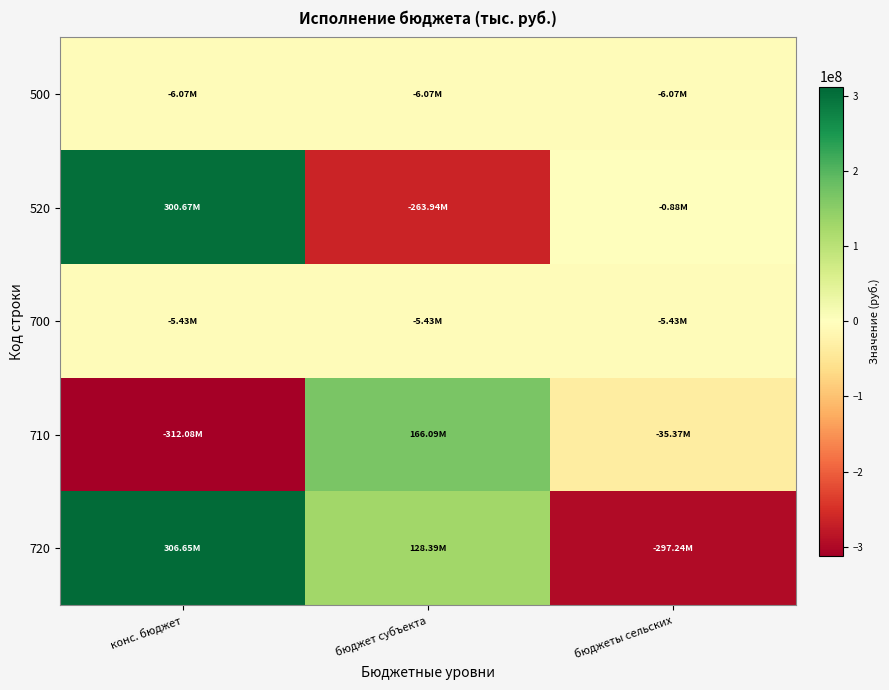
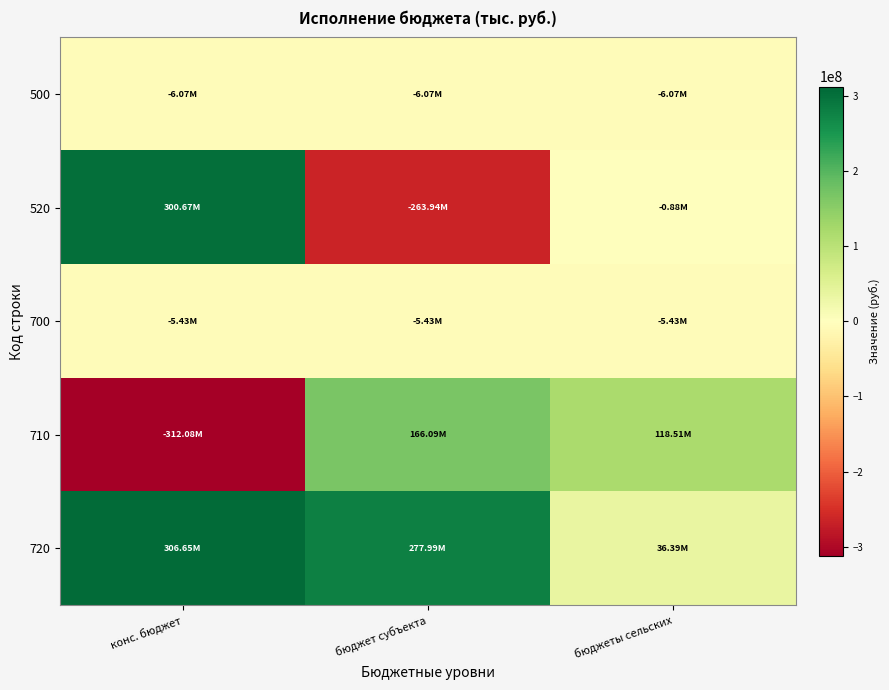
710, бюджеты сельских: -35.37M -> 118.51M
720, бюджет субъекта: 128.39M -> 277.99M
720, бюджеты сельских: -297.24M -> 36.39M
